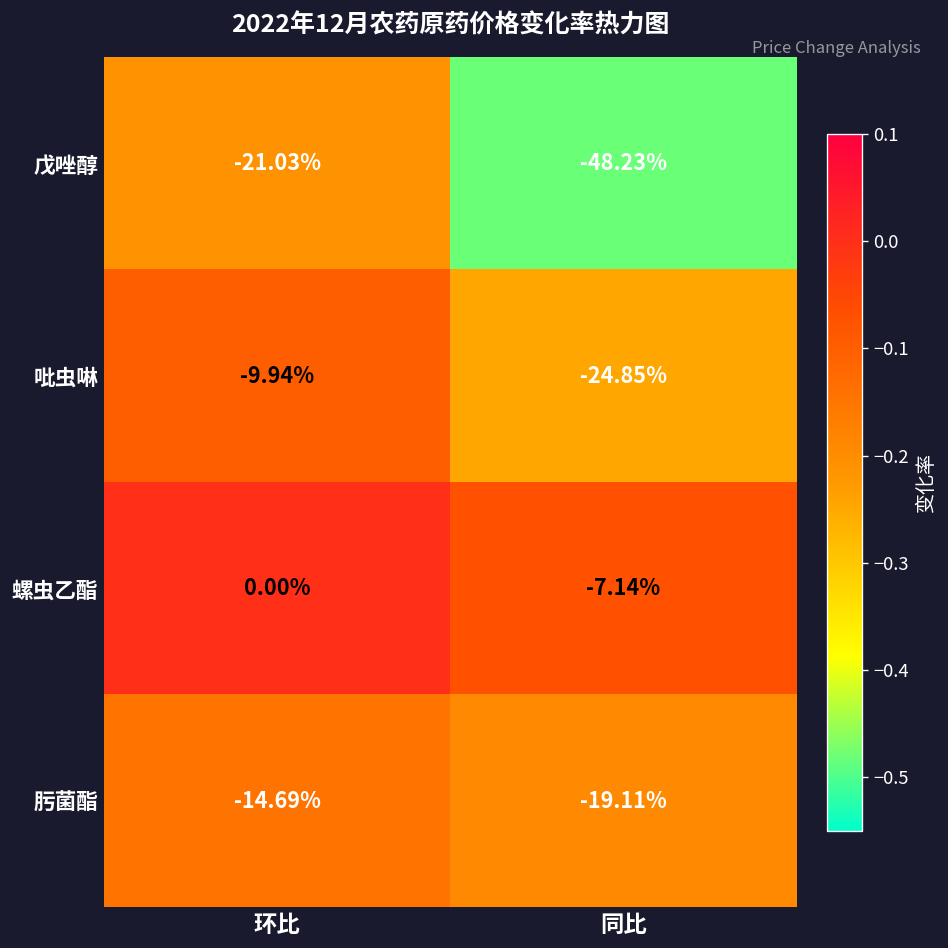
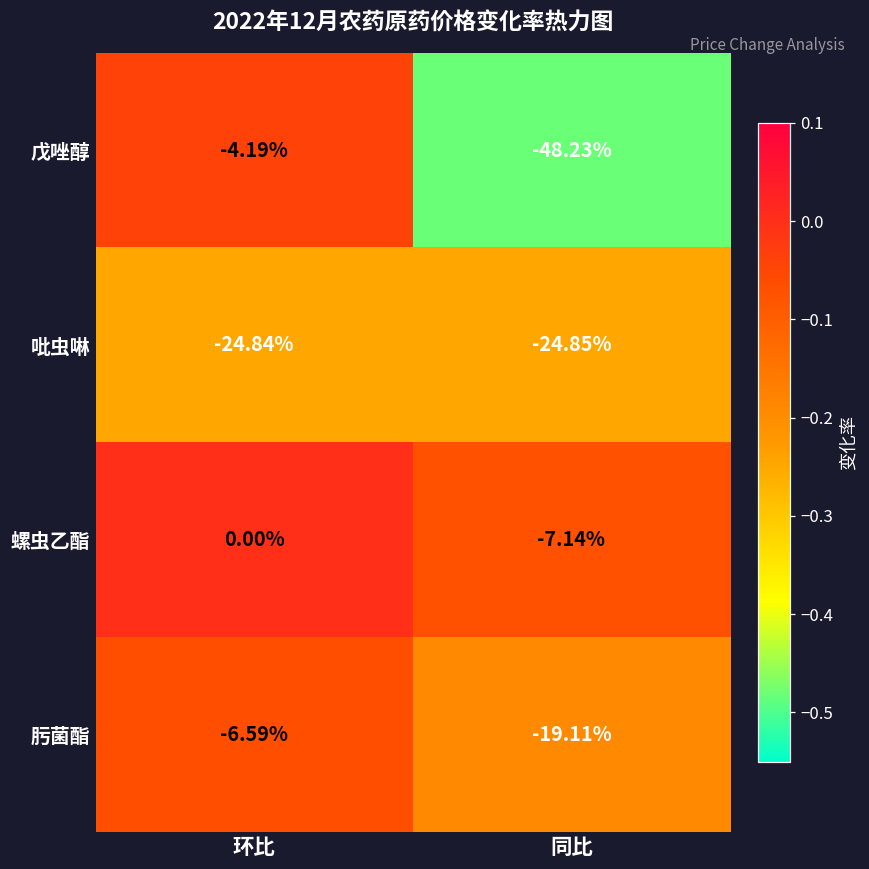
戊唑醇, 环比: -21.03% -> -4.19%
吡虫啉, 环比: -9.94% -> -24.84%
肟菌酯, 环比: -14.69% -> -6.59%
